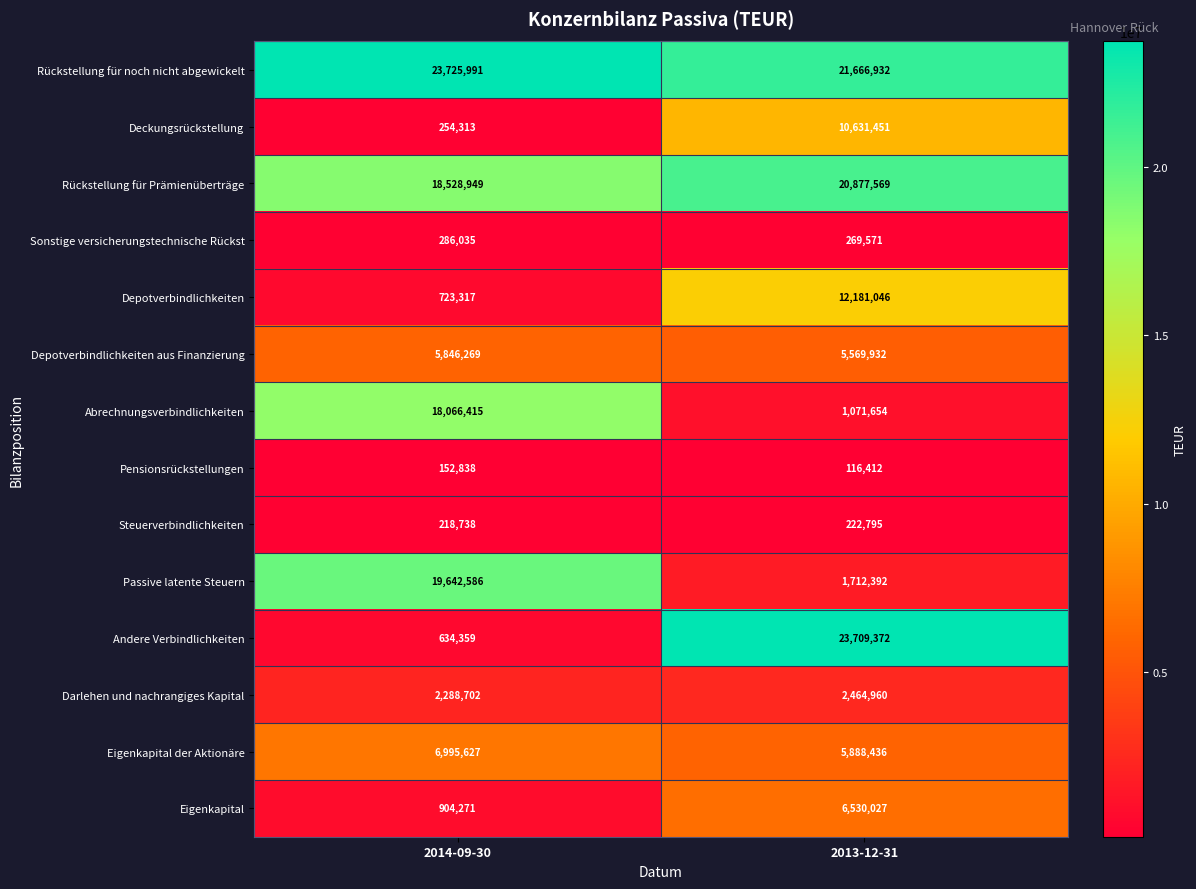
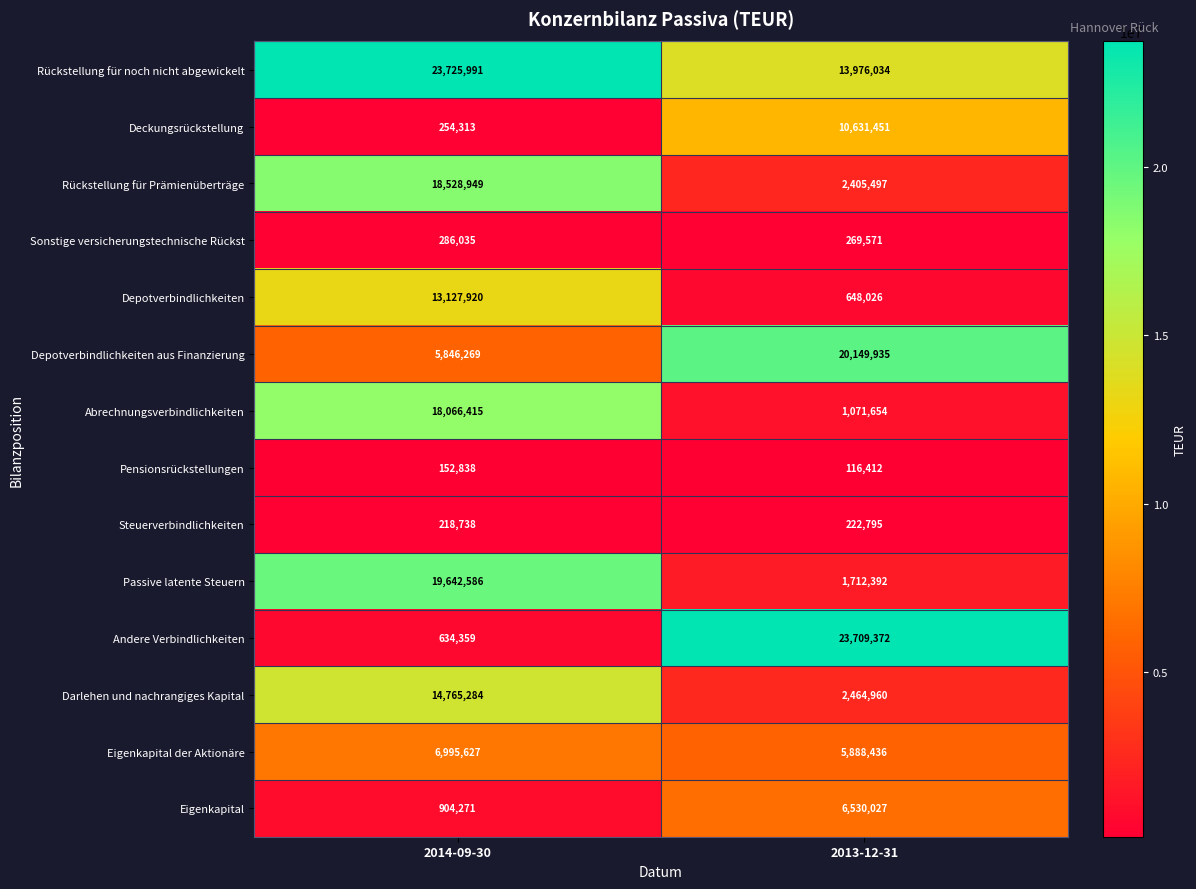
Rückstellung für noch nicht abgewickelt, 2013-12-31: 21,666,932 -> 13,976,034
Rückstellung für Prämienüberträge, 2013-12-31: 20,877,569 -> 2,405,497
Depotverbindlichkeiten, 2014-09-30: 723,317 -> 13,127,920
Depotverbindlichkeiten, 2013-12-31: 12,181,046 -> 648,026
Depotverbindlichkeiten aus Finanzierung, 2013-12-31: 5,569,932 -> 20,149,935
Darlehen und nachrangiges Kapital, 2014-09-30: 2,288,702 -> 14,765,284
